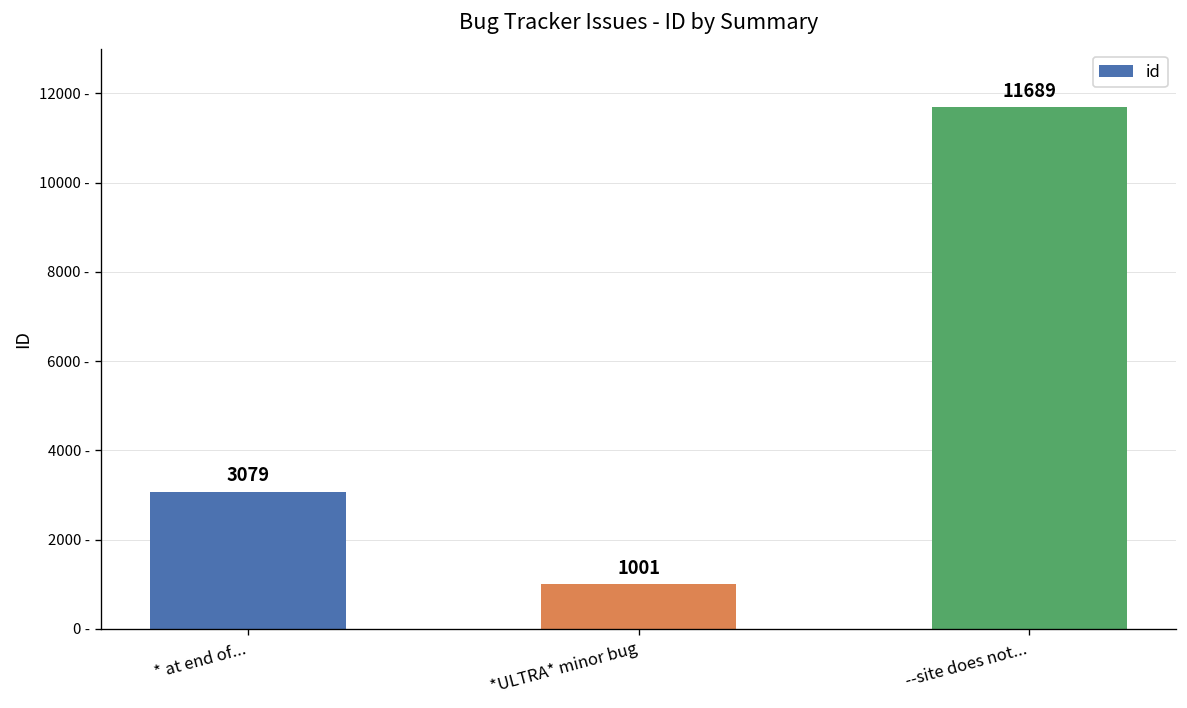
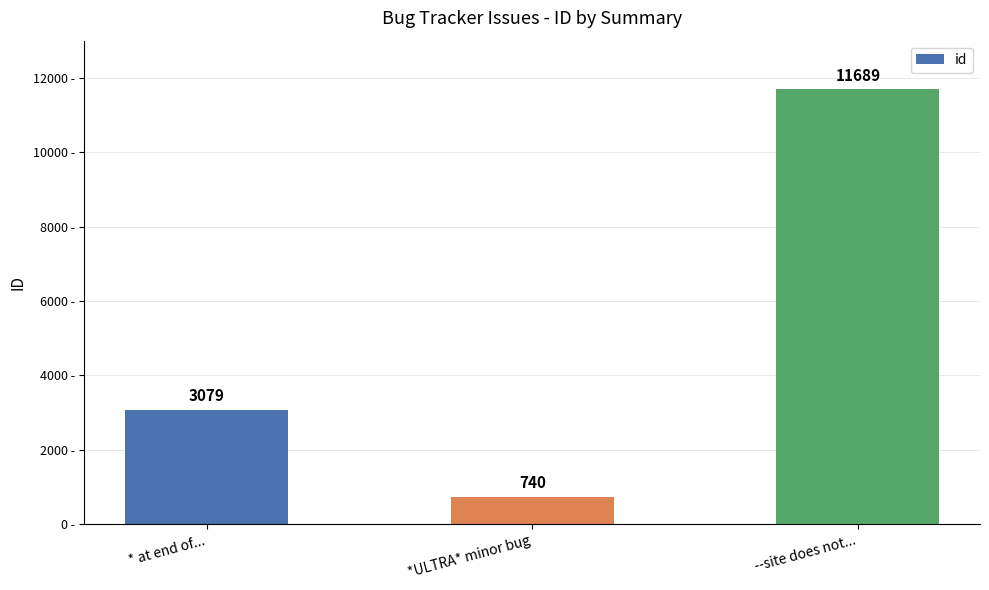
*ULTRA* minor bug: 1001 -> 740
